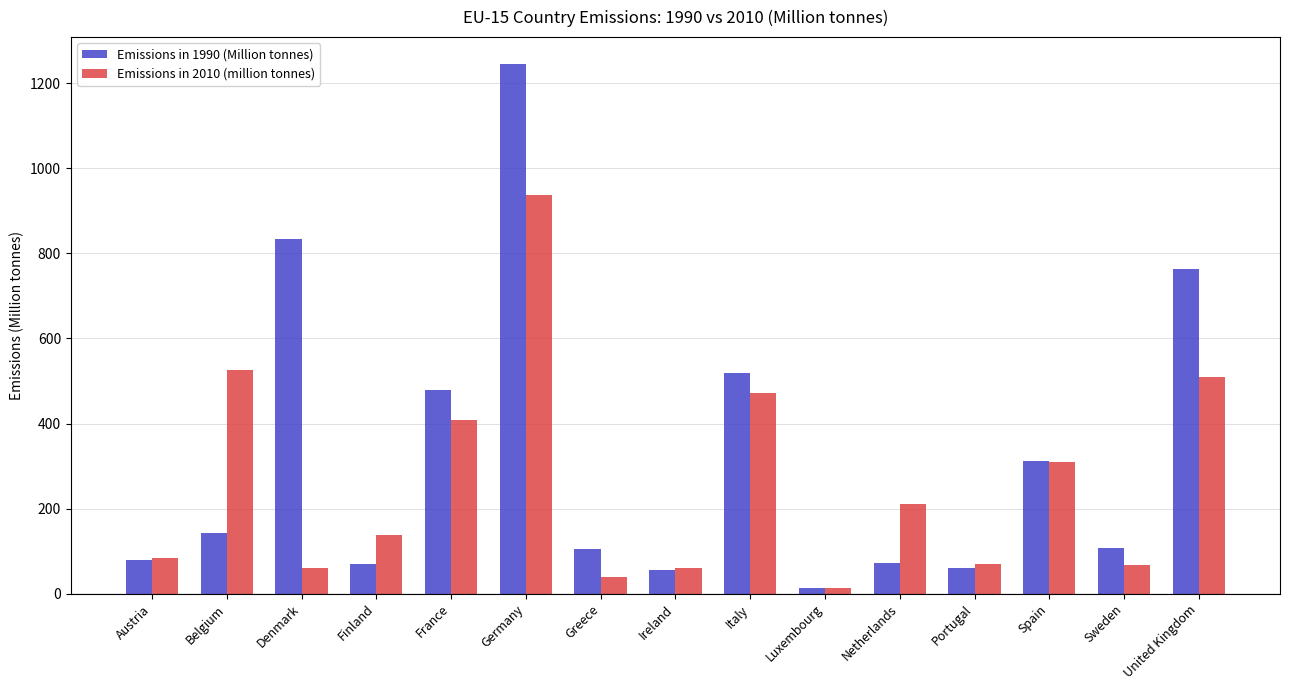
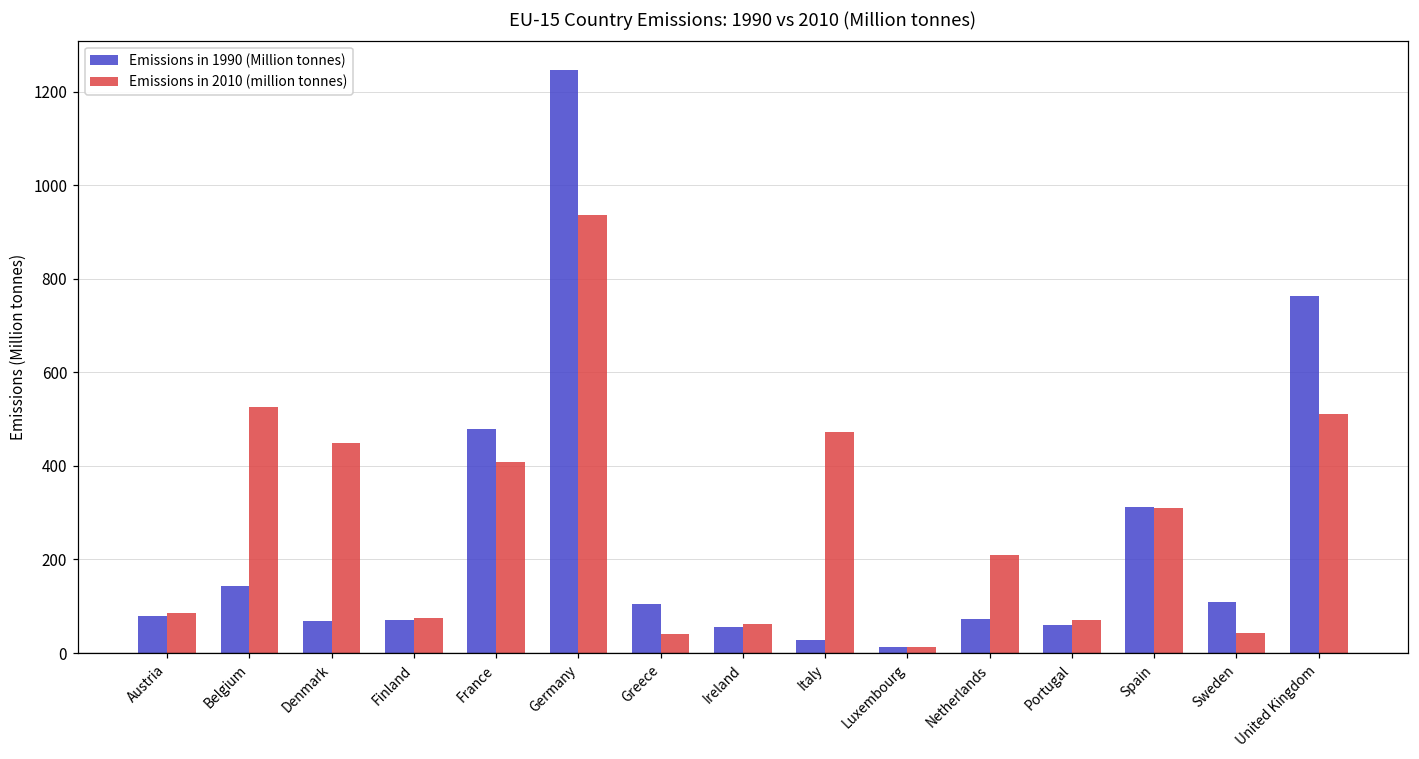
Emissions in 1990 (Million tonnes), Denmark: 830 -> 70
Emissions in 2010 (million tonnes), Denmark: 60 -> 450
Emissions in 2010 (million tonnes), Finland: 140 -> 70
Emissions in 1990 (Million tonnes), Italy: 520 -> 30
Emissions in 2010 (million tonnes), Sweden: 70 -> 40
